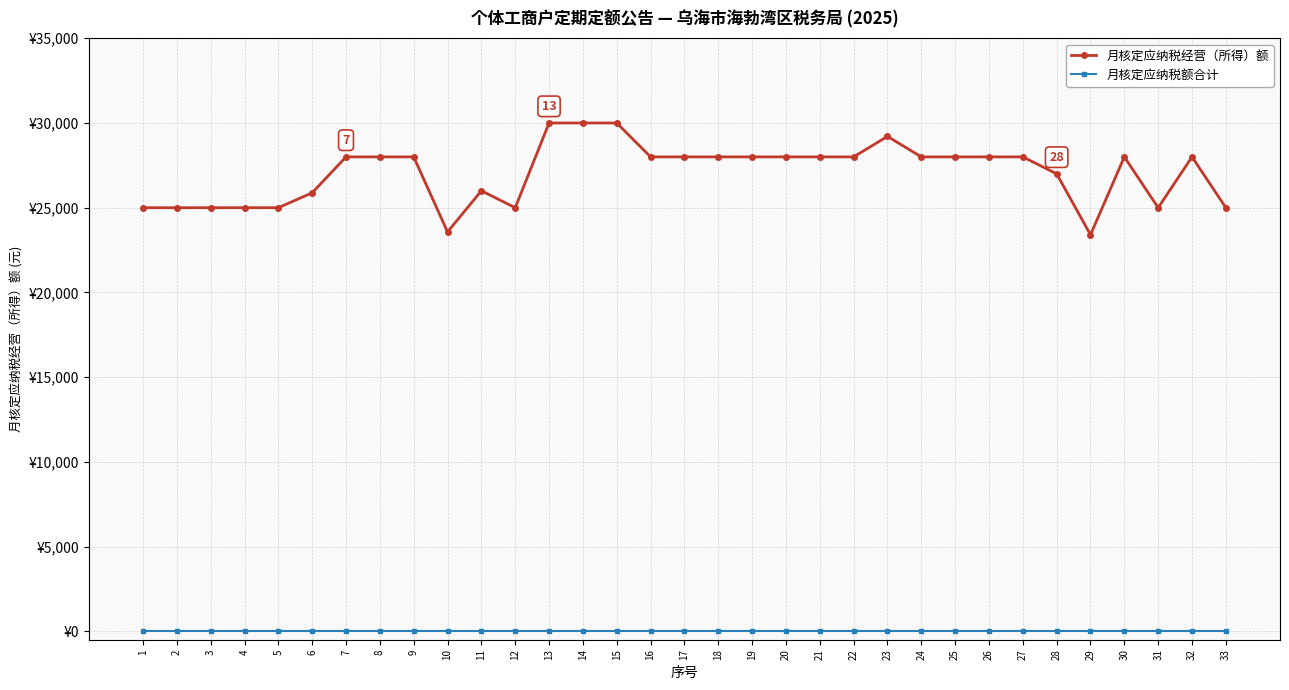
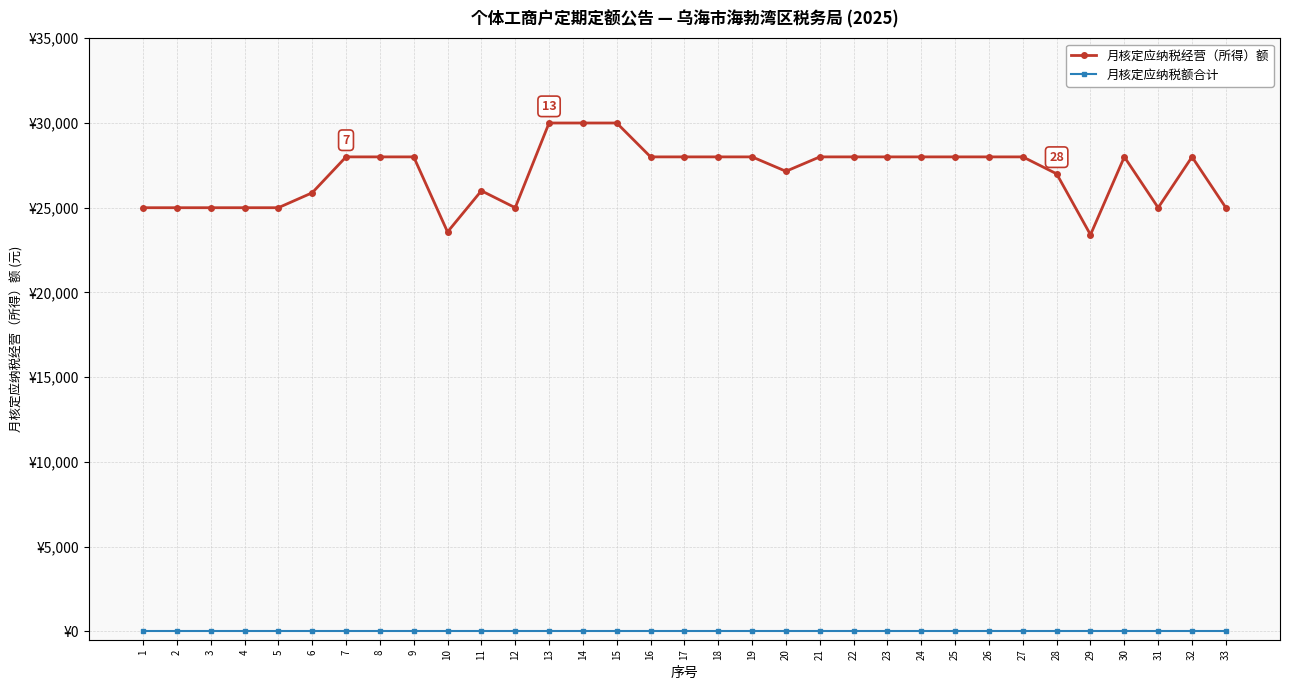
月核定应纳税经营（所得）额, 20: ¥28,000 -> ¥27,200
月核定应纳税经营（所得）额, 23: ¥29,200 -> ¥28,000
